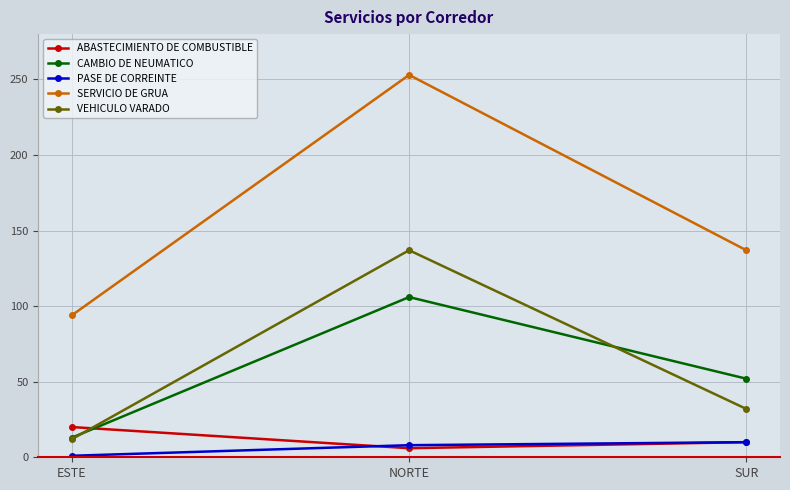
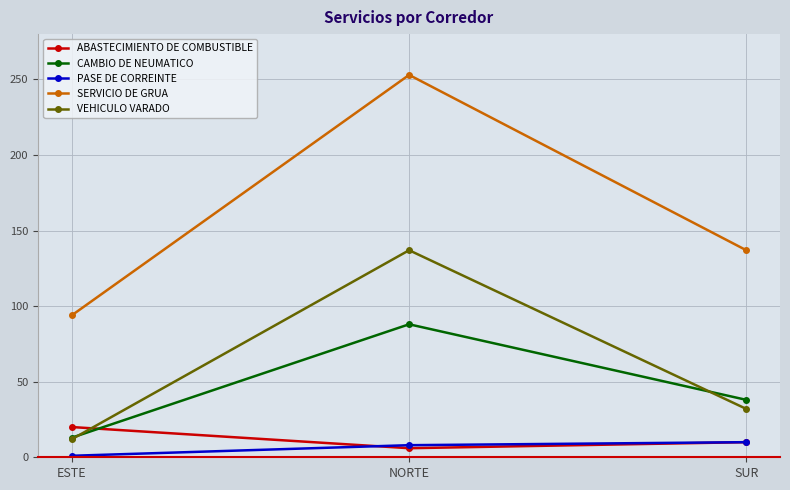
CAMBIO DE NEUMATICO, NORTE: 106 -> 88
CAMBIO DE NEUMATICO, SUR: 52 -> 38
